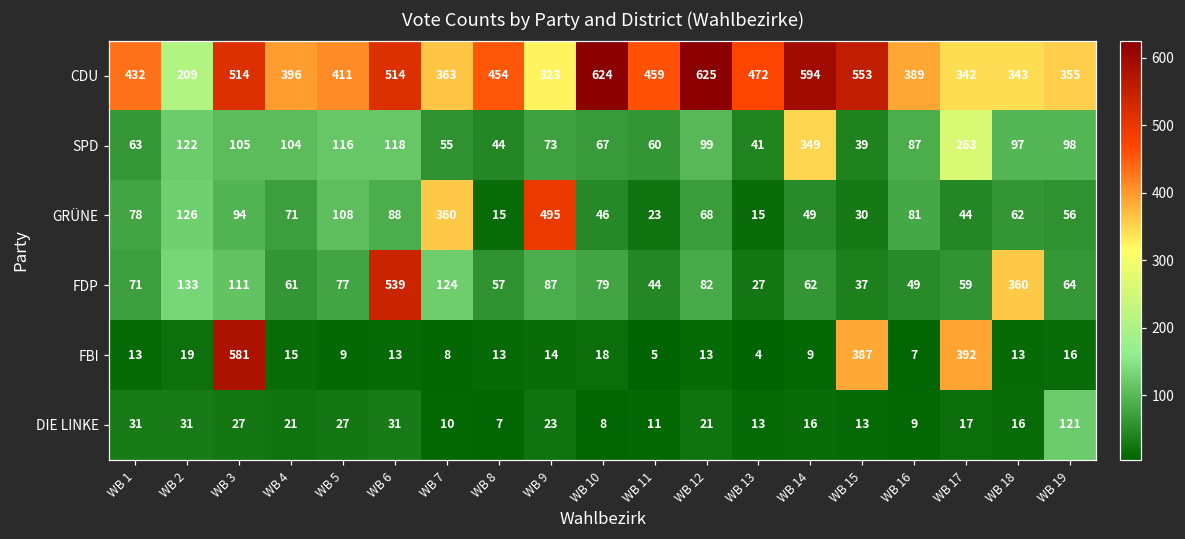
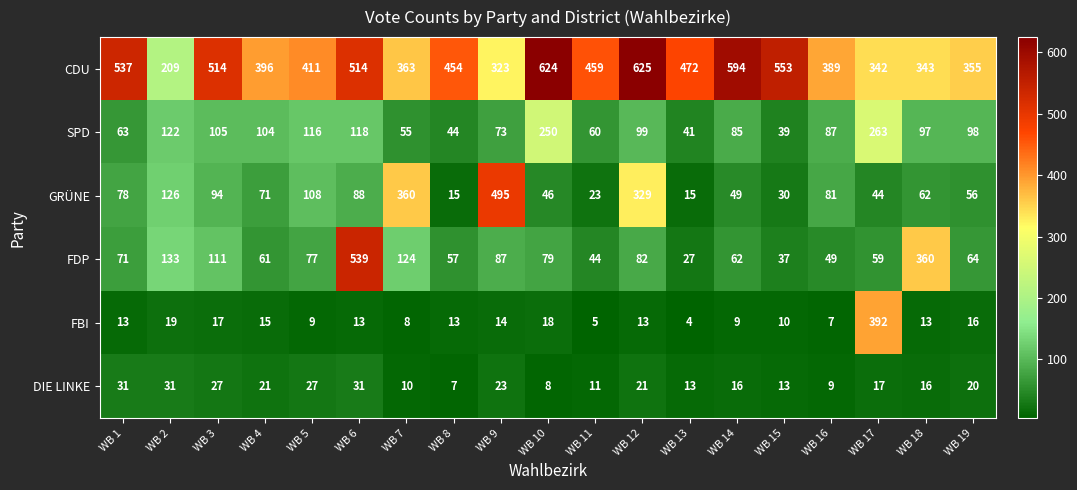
CDU, WB 1: 432 -> 537
SPD, WB 10: 67 -> 250
SPD, WB 14: 349 -> 85
GRÜNE, WB 12: 68 -> 329
FBI, WB 3: 581 -> 17
FBI, WB 15: 387 -> 10
DIE LINKE, WB 19: 121 -> 20
